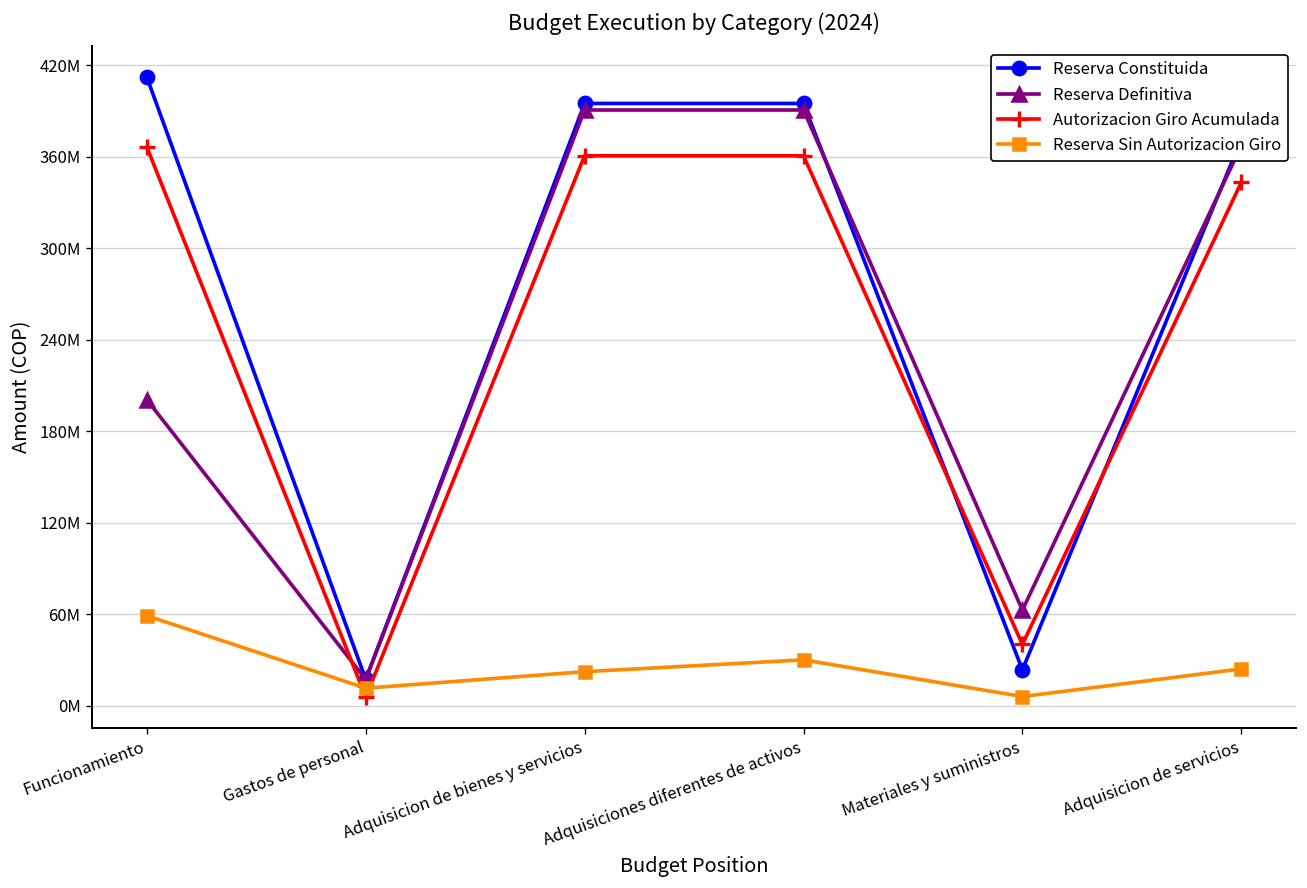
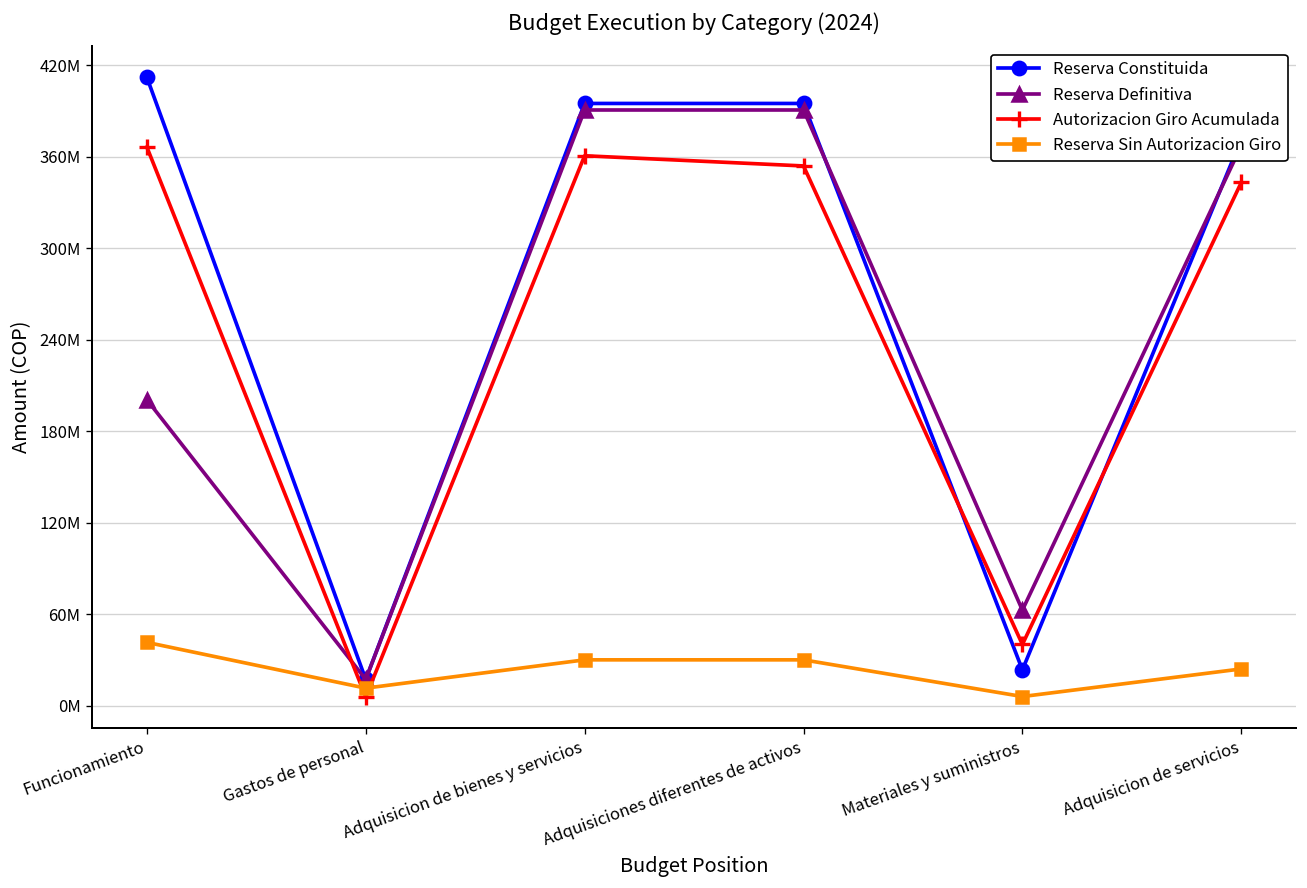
Reserva Sin Autorizacion Giro, Funcionamiento: 59000000 -> 41000000
Reserva Sin Autorizacion Giro, Adquisicion de bienes y servicios: 22000000 -> 30000000
Autorizacion Giro Acumulada, Adquisiciones diferentes de activos: 361000000 -> 354000000
